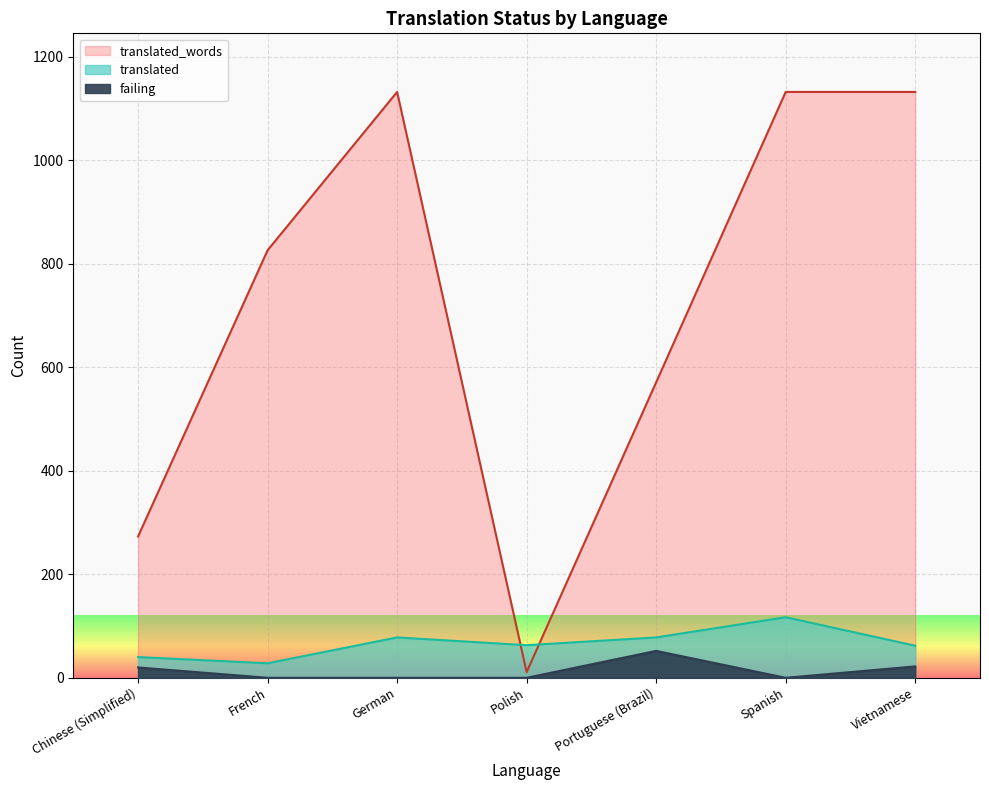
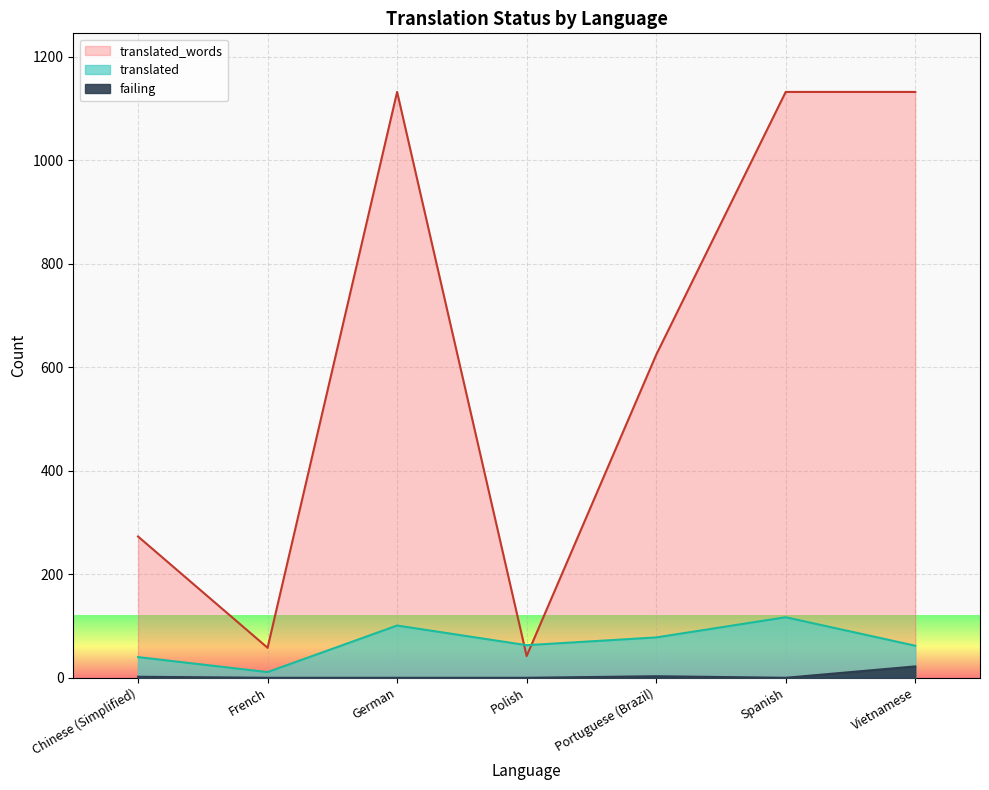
failing, Chinese (Simplified): 20 -> 0
translated_words, French: 830 -> 60
translated, French: 30 -> 10
translated, German: 80 -> 100
translated_words, Polish: 10 -> 40
translated_words, Portuguese (Brazil): 570 -> 620
failing, Portuguese (Brazil): 50 -> 0
